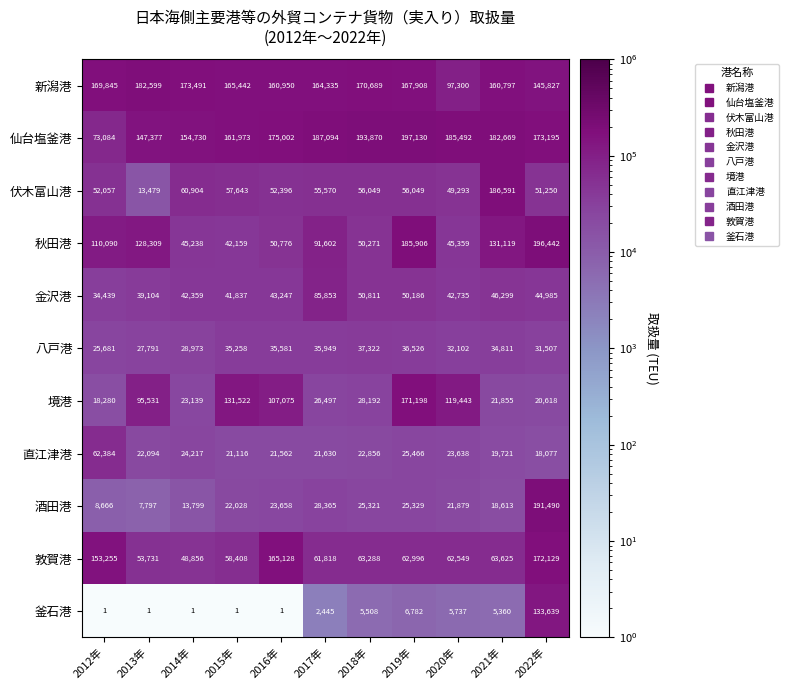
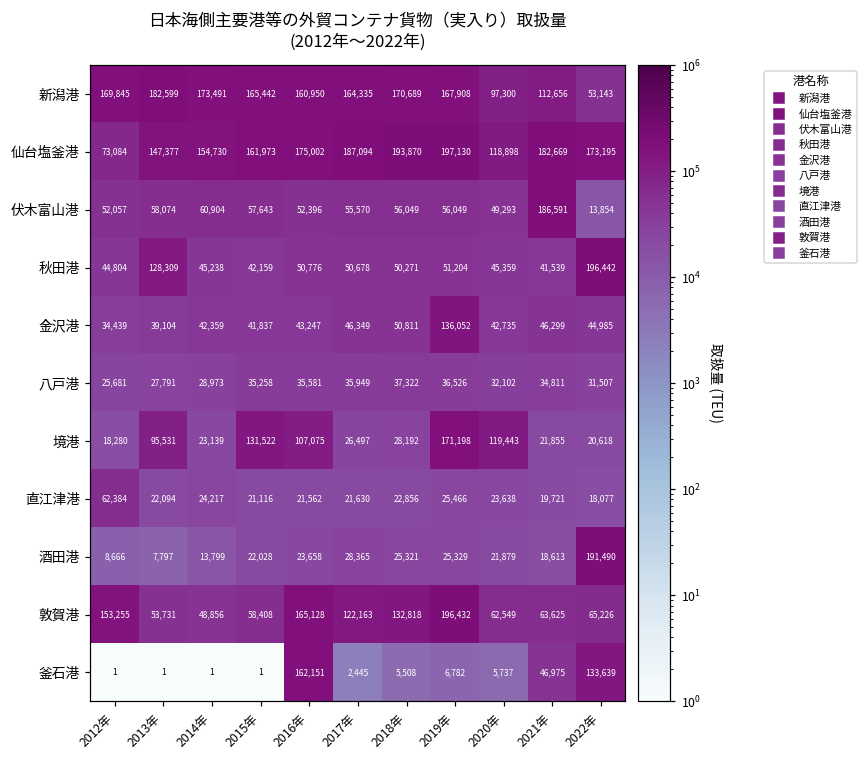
新潟港, 2021年: 160,797 -> 112,656
新潟港, 2022年: 145,827 -> 53,143
仙台塩釜港, 2020年: 185,492 -> 118,898
伏木富山港, 2013年: 13,479 -> 58,074
伏木富山港, 2022年: 51,250 -> 13,854
秋田港, 2012年: 110,090 -> 44,804
秋田港, 2017年: 91,602 -> 50,678
秋田港, 2019年: 185,906 -> 51,204
秋田港, 2021年: 131,119 -> 41,539
金沢港, 2017年: 85,853 -> 46,349
金沢港, 2019年: 50,186 -> 136,052
敦賀港, 2017年: 61,818 -> 122,163
敦賀港, 2018年: 63,288 -> 132,818
敦賀港, 2019年: 62,996 -> 196,432
敦賀港, 2022年: 172,129 -> 65,226
釜石港, 2016年: 1 -> 162,151
釜石港, 2021年: 5,360 -> 46,975
